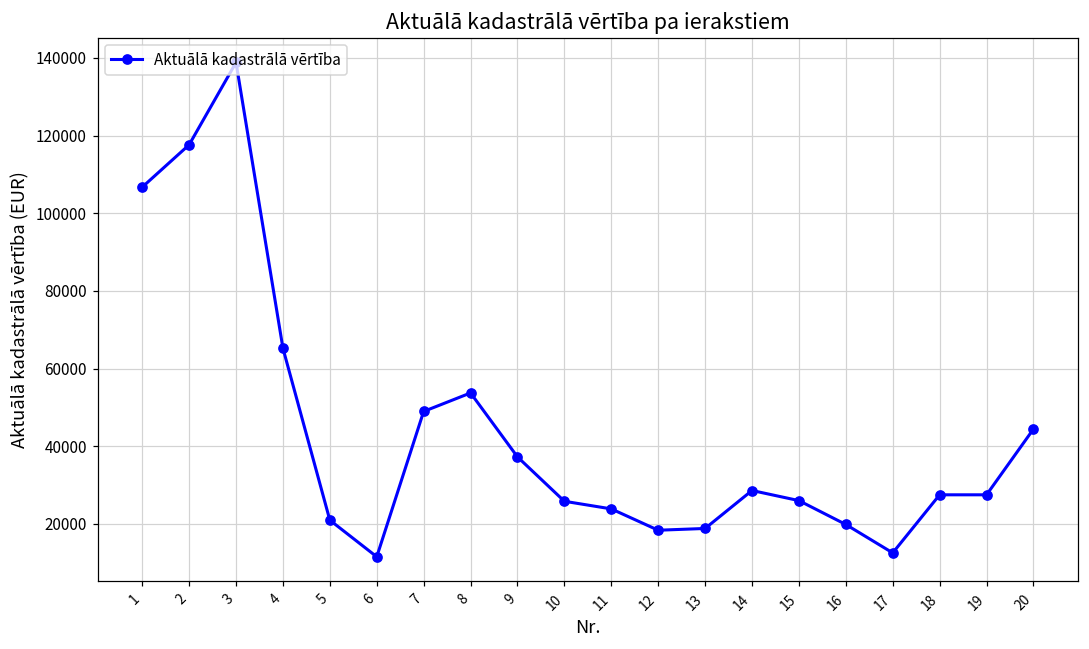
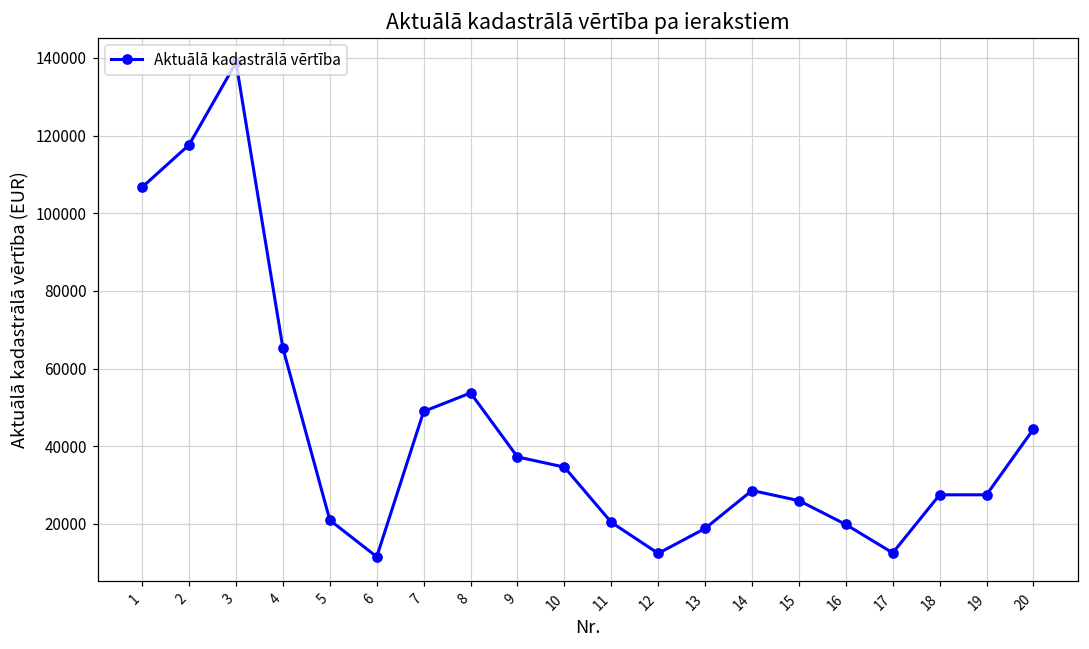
10: 26000 -> 35000
11: 24000 -> 20000
12: 18000 -> 12000
